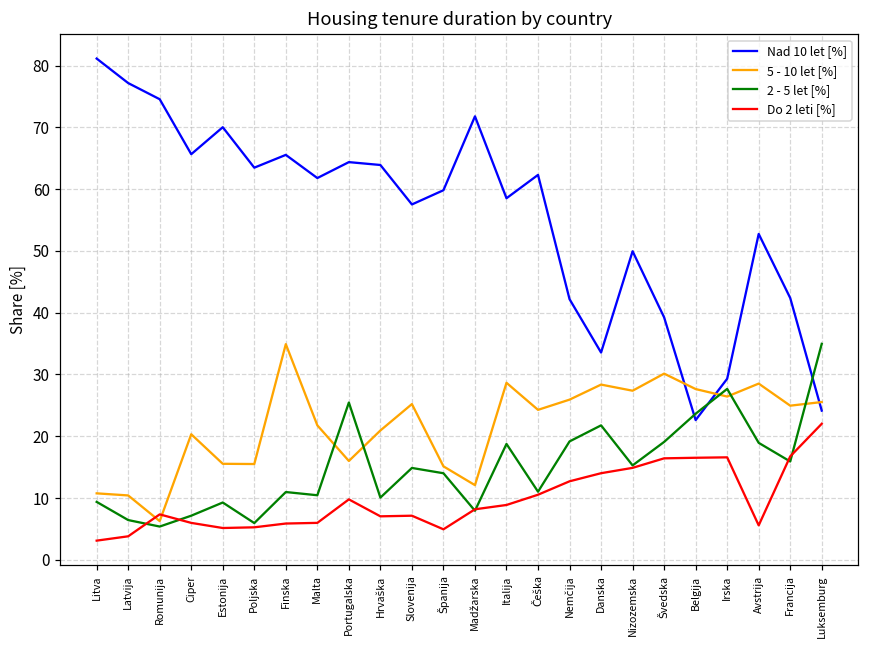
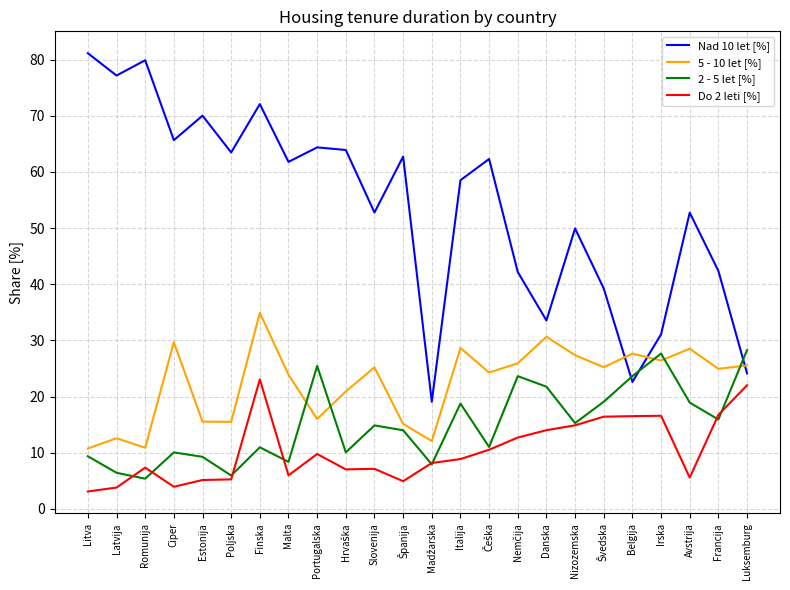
5 - 10 let [%], Latvija: 10 -> 13
Nad 10 let [%], Romunija: 75 -> 80
5 - 10 let [%], Romunija: 6 -> 11
5 - 10 let [%], Ciper: 20 -> 30
2 - 5 let [%], Ciper: 7 -> 10
Do 2 leti [%], Ciper: 6 -> 4
Nad 10 let [%], Finska: 66 -> 72
Do 2 leti [%], Finska: 6 -> 23
5 - 10 let [%], Malta: 22 -> 24
2 - 5 let [%], Malta: 10 -> 8
Nad 10 let [%], Slovenija: 58 -> 53
Nad 10 let [%], Španija: 60 -> 63
Nad 10 let [%], Madžarska: 72 -> 19
2 - 5 let [%], Nemčija: 19 -> 24
5 - 10 let [%], Danska: 28 -> 31
5 - 10 let [%], Švedska: 30 -> 25
Nad 10 let [%], Irska: 29 -> 31
2 - 5 let [%], Luksemburg: 35 -> 28
